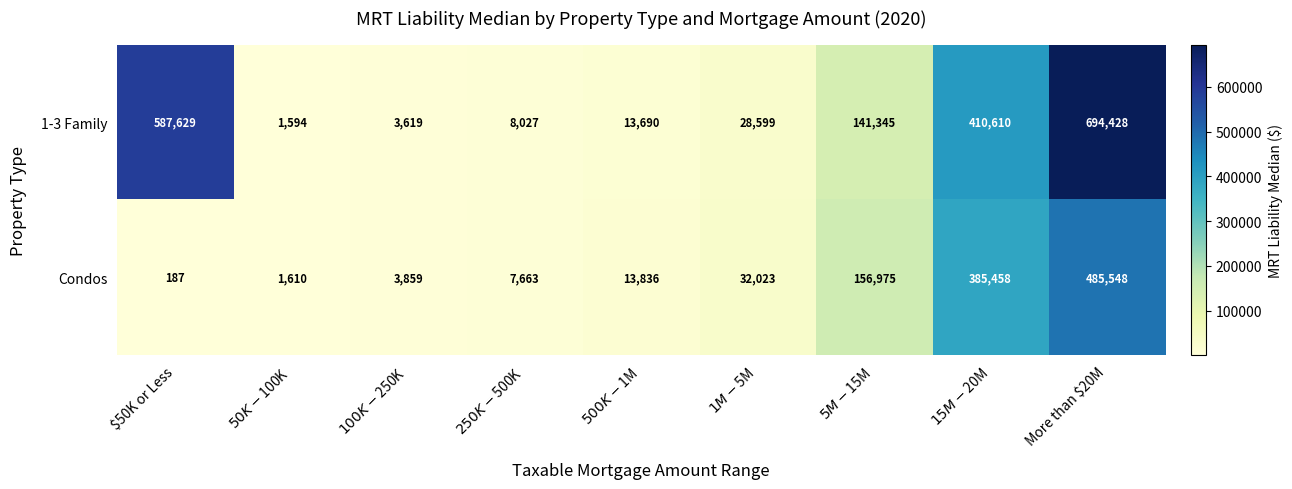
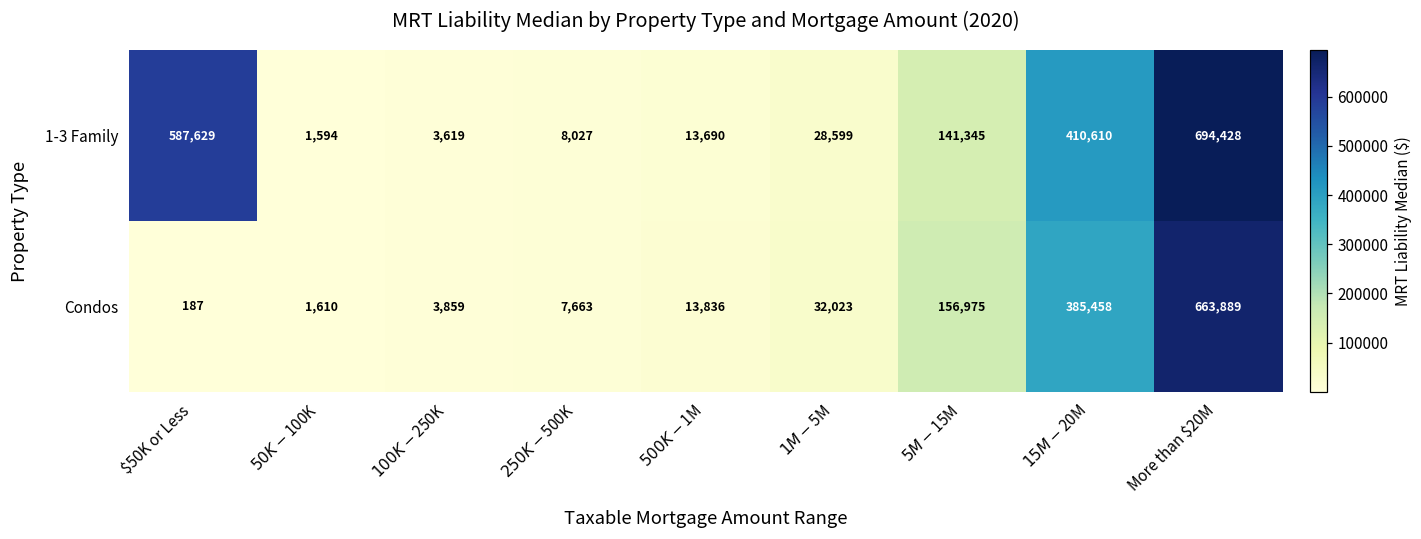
Condos, More than $20M: 485,548 -> 663,889
